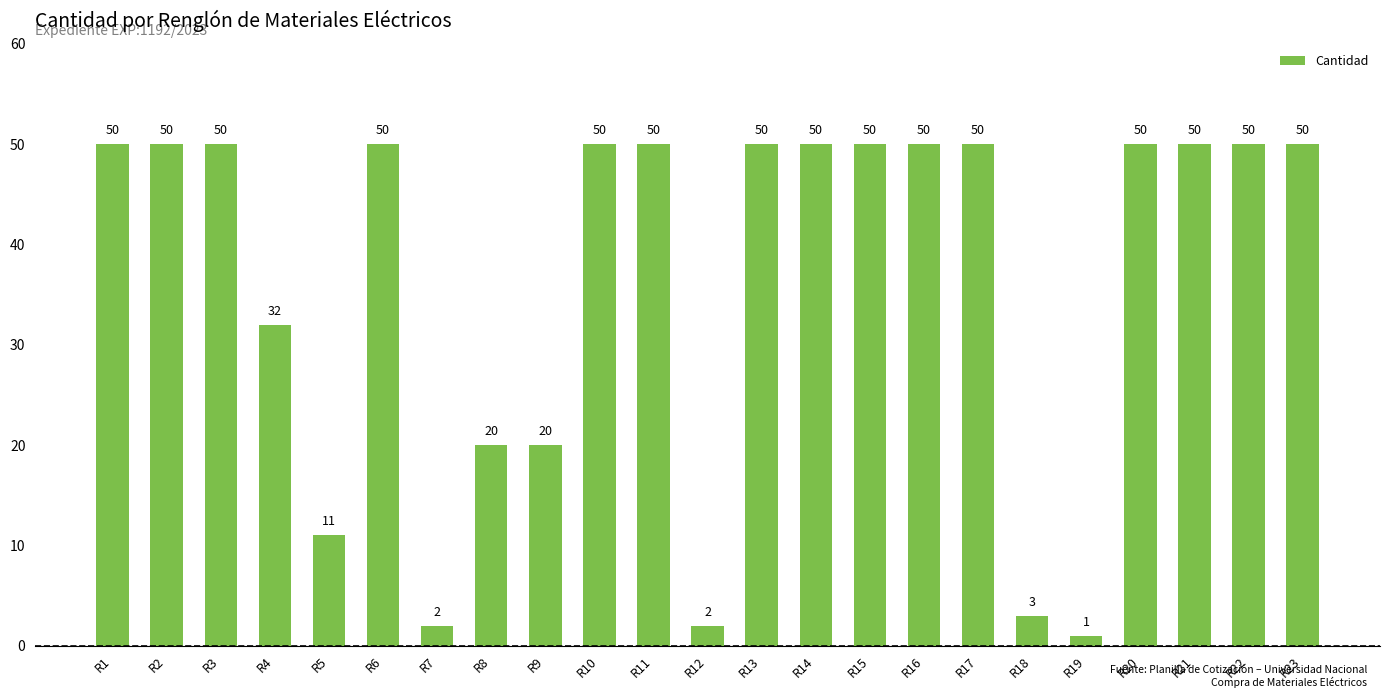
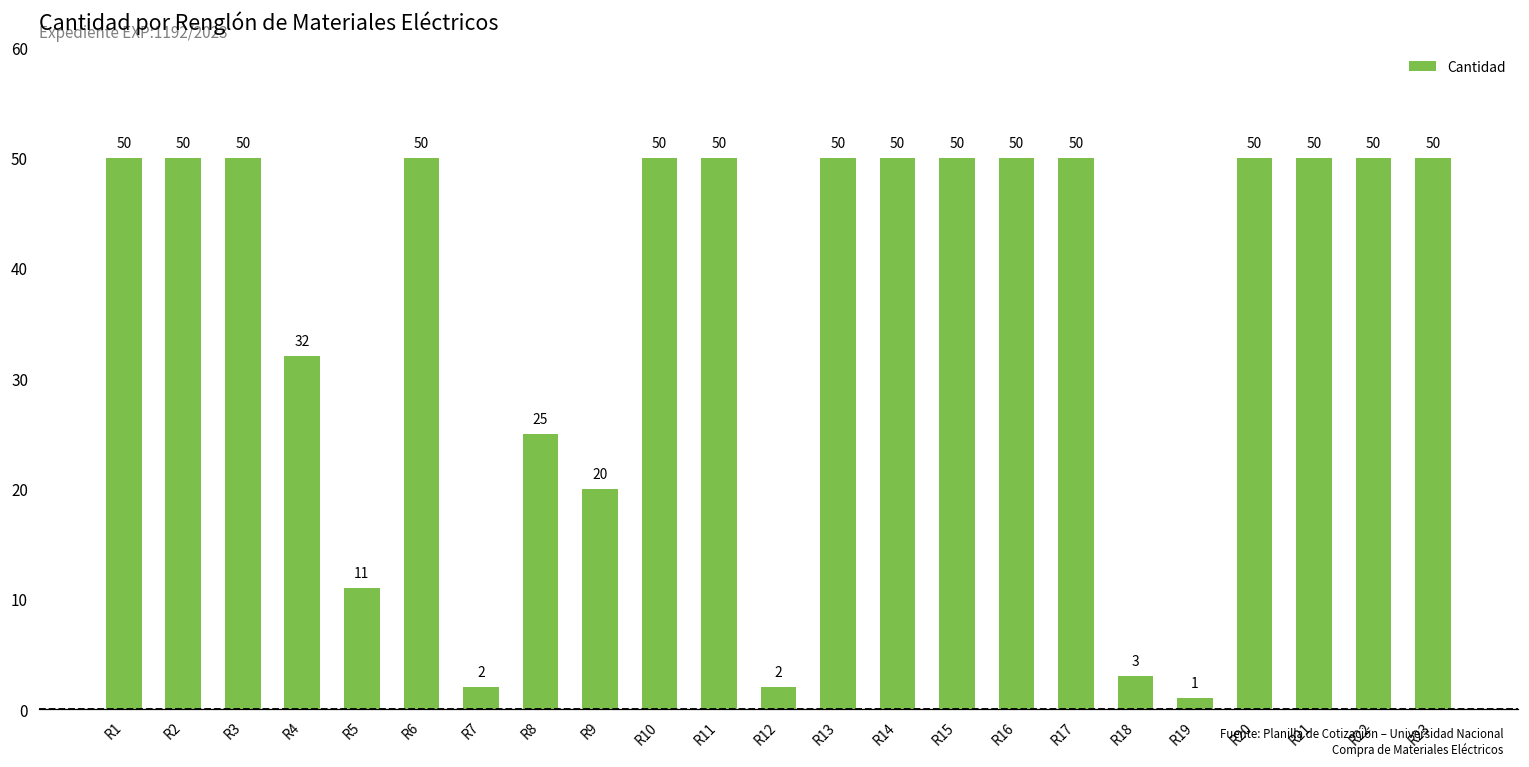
R8: 20 -> 25
